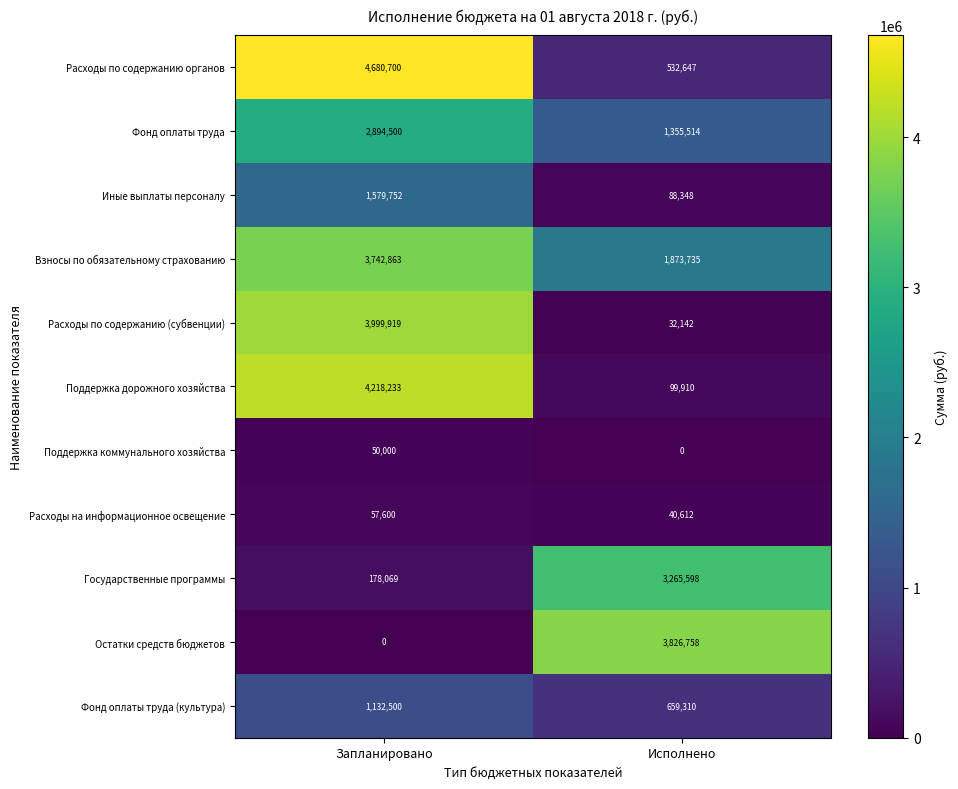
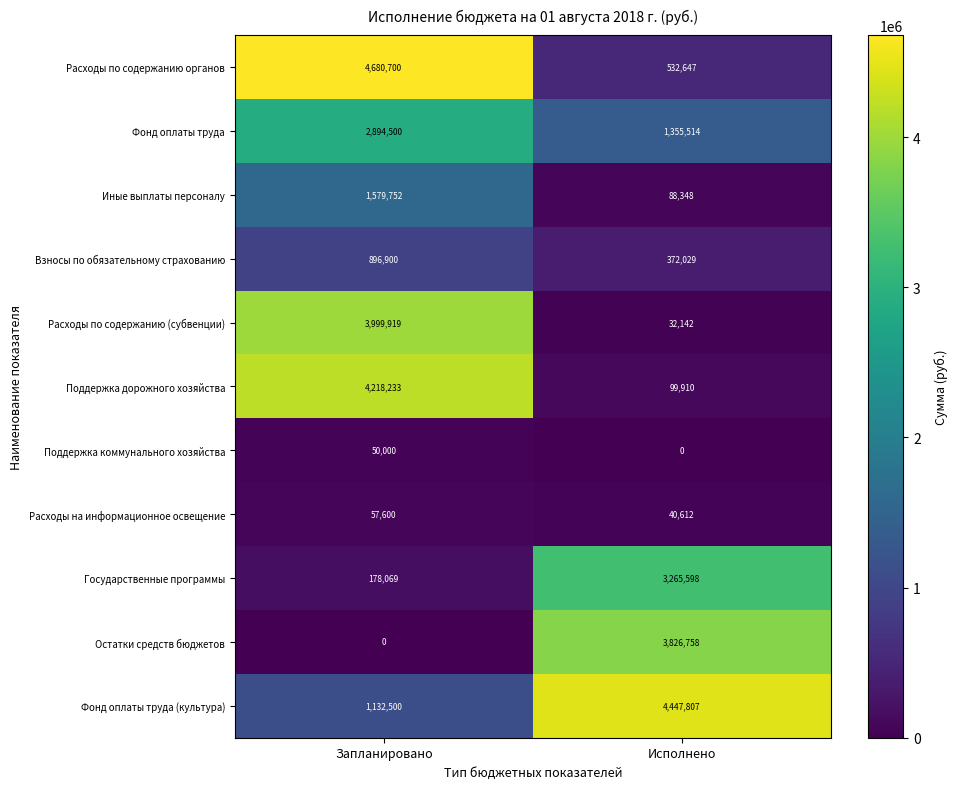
Взносы по обязательному страхованию, Запланировано: 3,742,863 -> 896,900
Взносы по обязательному страхованию, Исполнено: 1,873,735 -> 372,029
Фонд оплаты труда (культура), Исполнено: 659,310 -> 4,447,807
